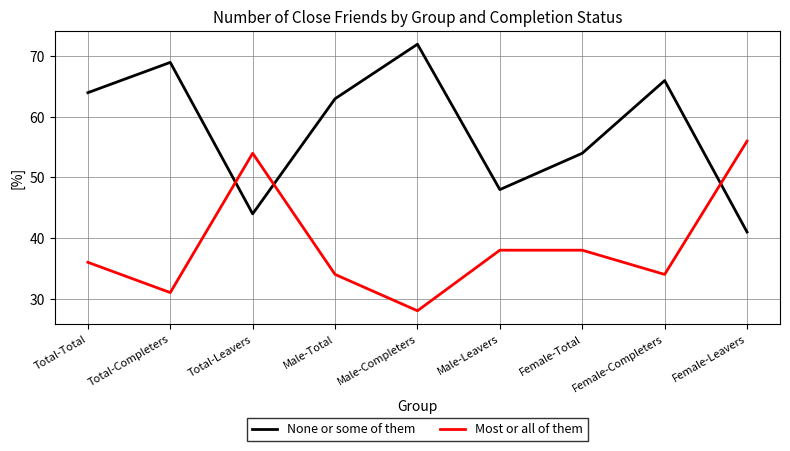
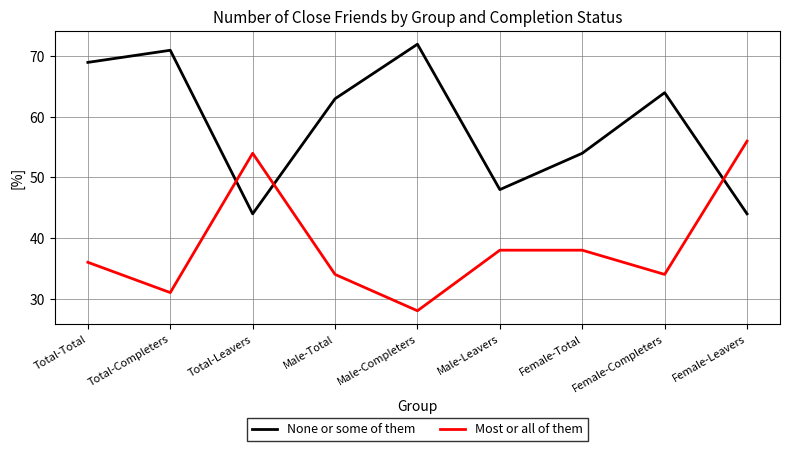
None or some of them, Total-Total: 64 -> 69
None or some of them, Total-Completers: 69 -> 71
None or some of them, Female-Completers: 66 -> 64
None or some of them, Female-Leavers: 41 -> 44
